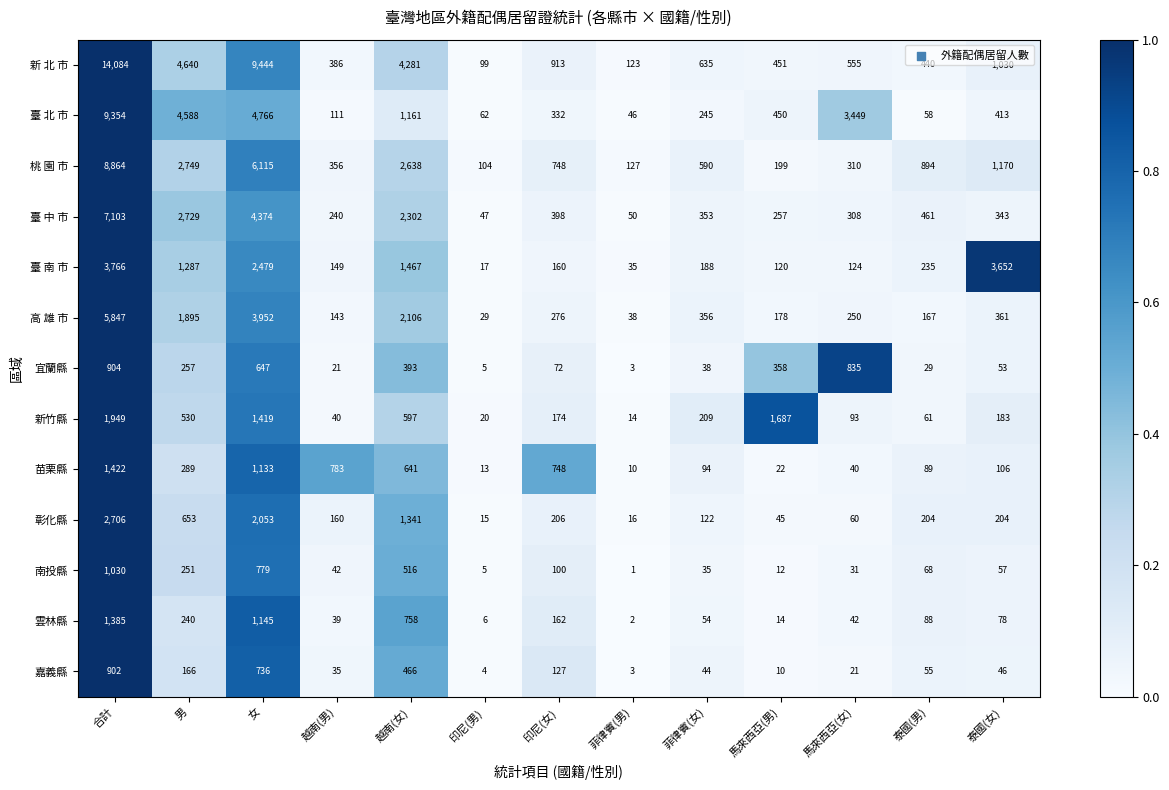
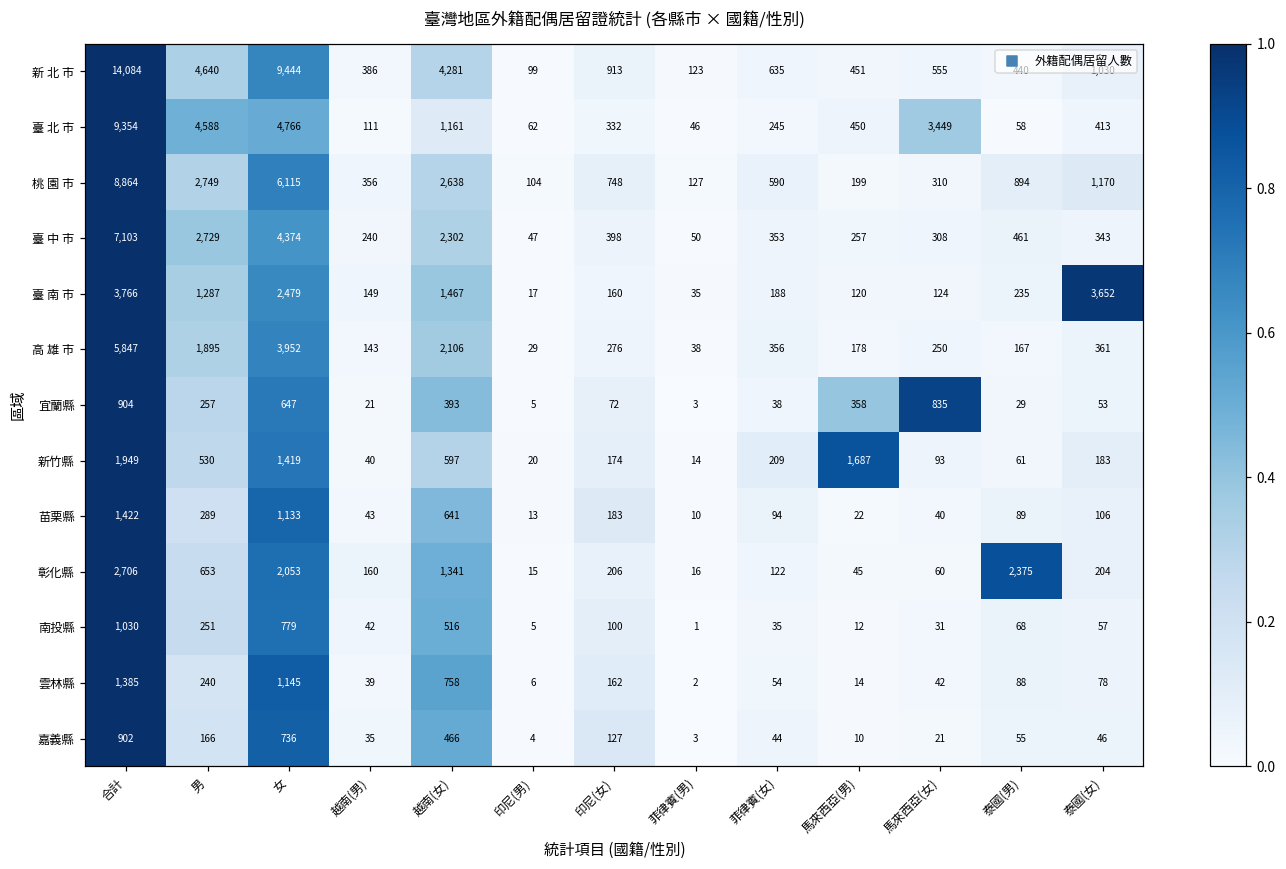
苗栗縣, 越南(男): 783 -> 43
苗栗縣, 印尼(女): 748 -> 183
彰化縣, 泰國(男): 204 -> 2,375
